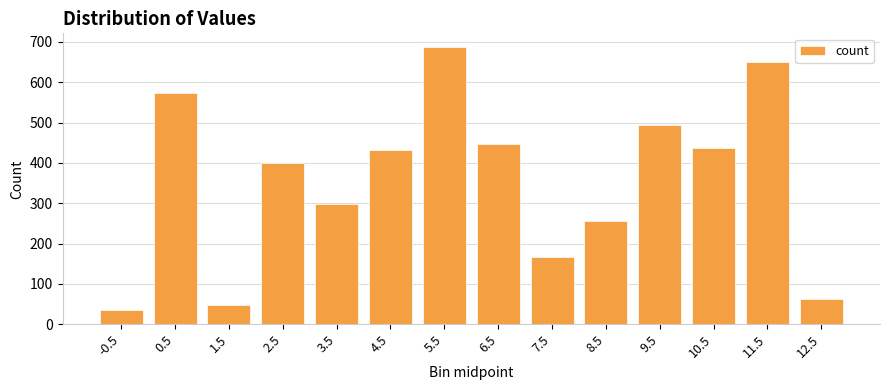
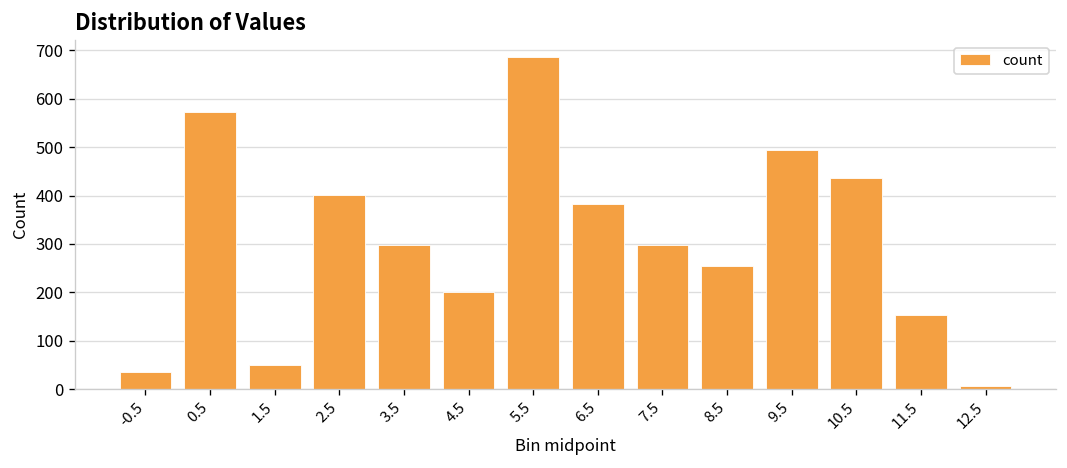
4.5: 430 -> 200
6.5: 450 -> 380
7.5: 170 -> 300
11.5: 650 -> 150
12.5: 60 -> 10
